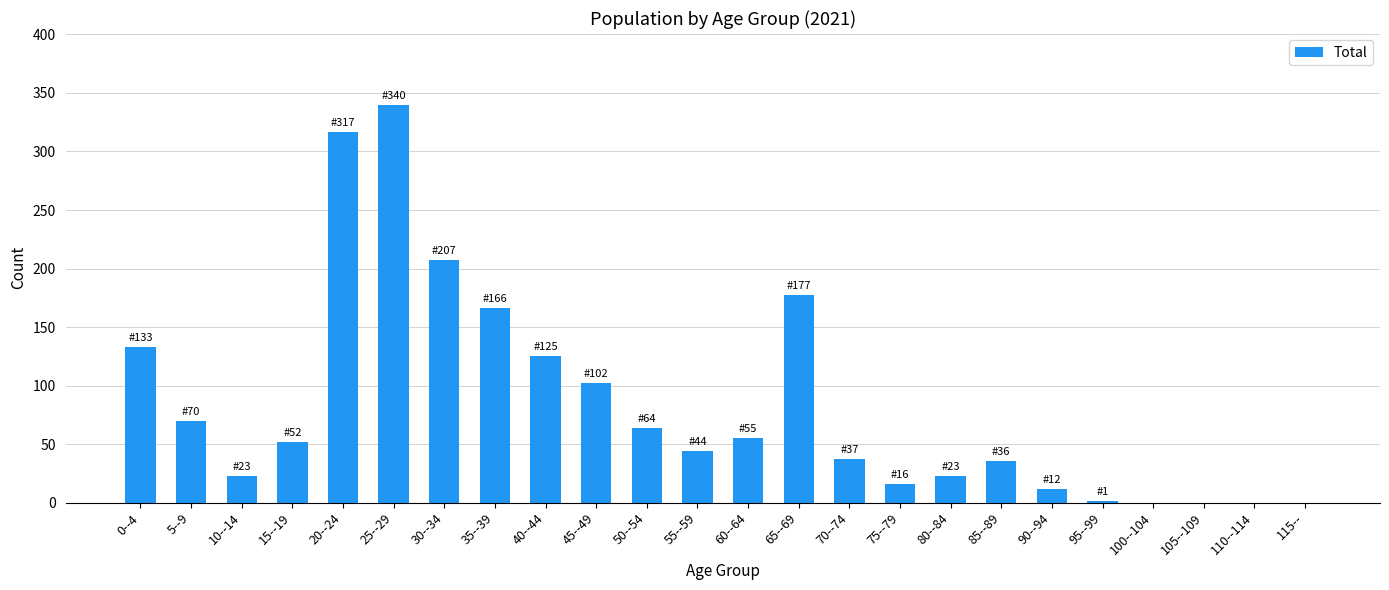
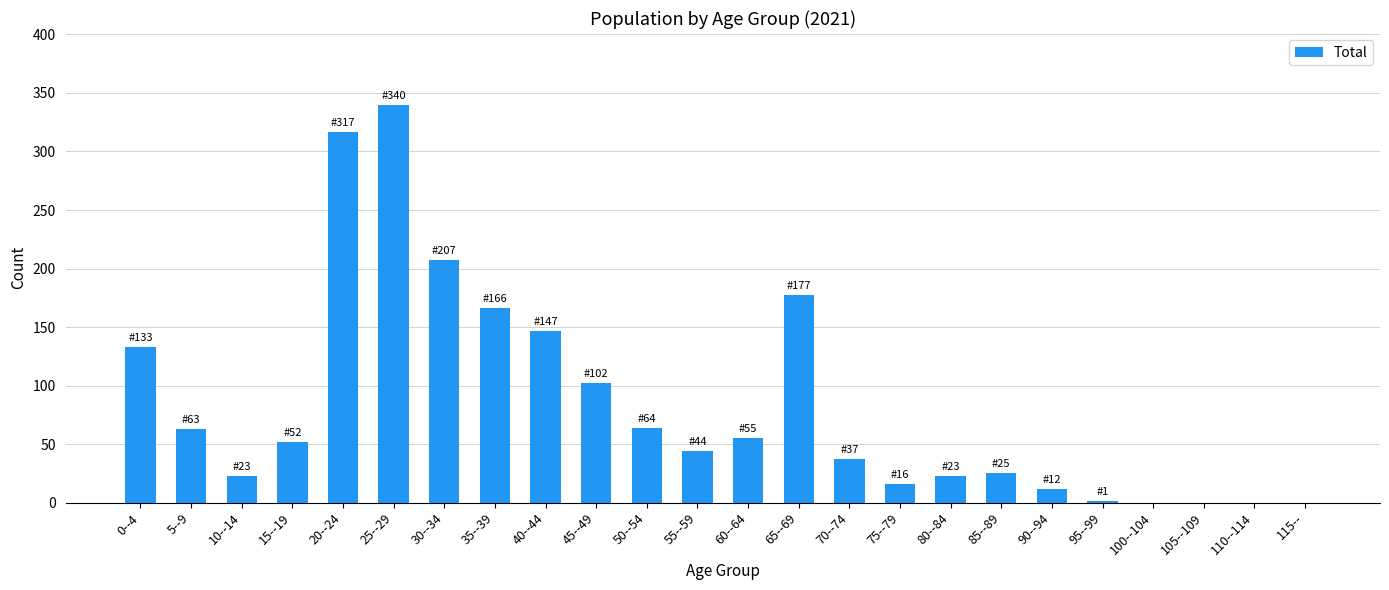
5--9: 70 -> 63
40--44: 125 -> 147
85--89: 36 -> 25
